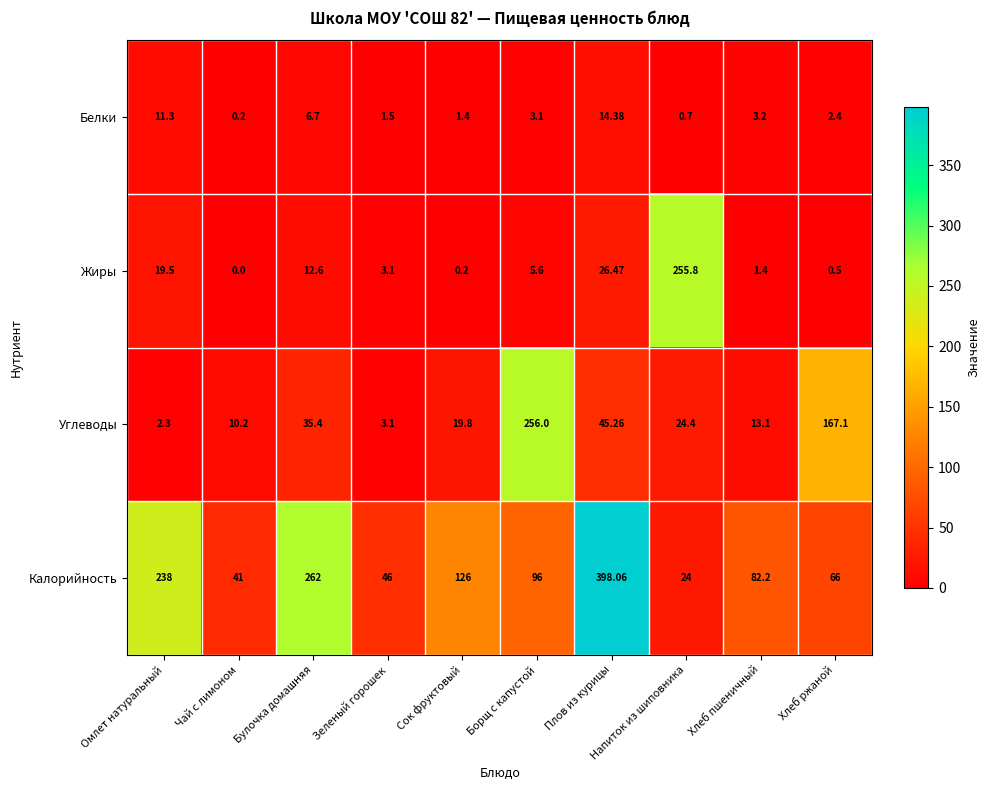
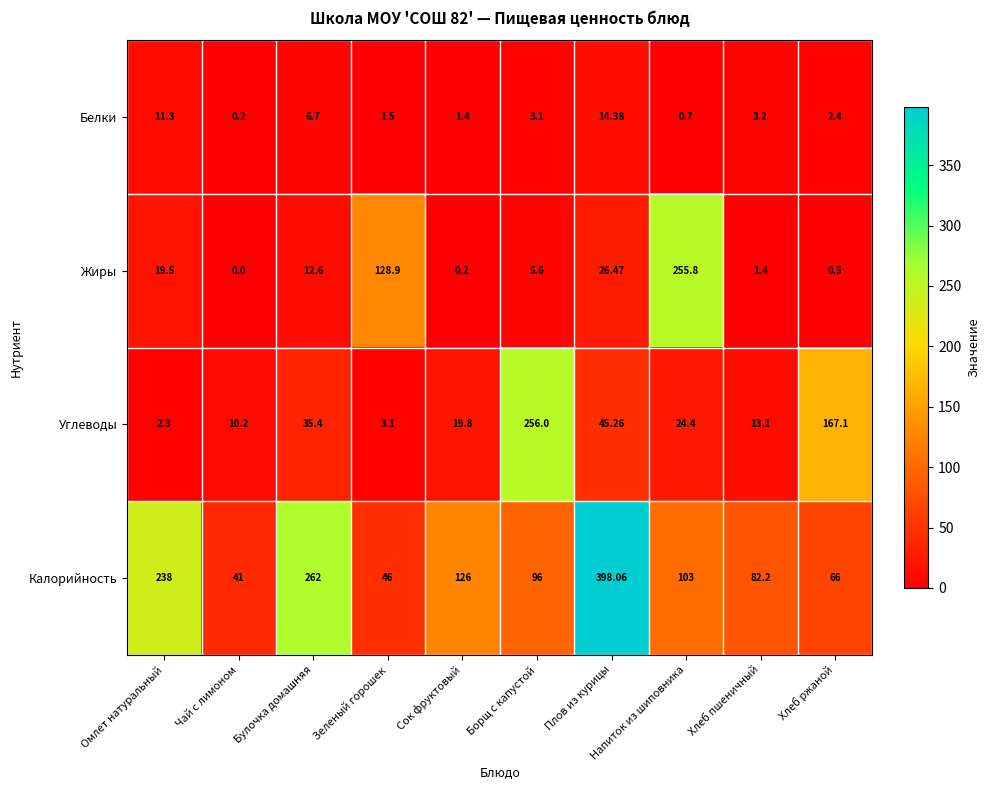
Жиры, Зеленый горошек: 3.1 -> 128.9
Калорийность, Напиток из шиповника: 24 -> 103
